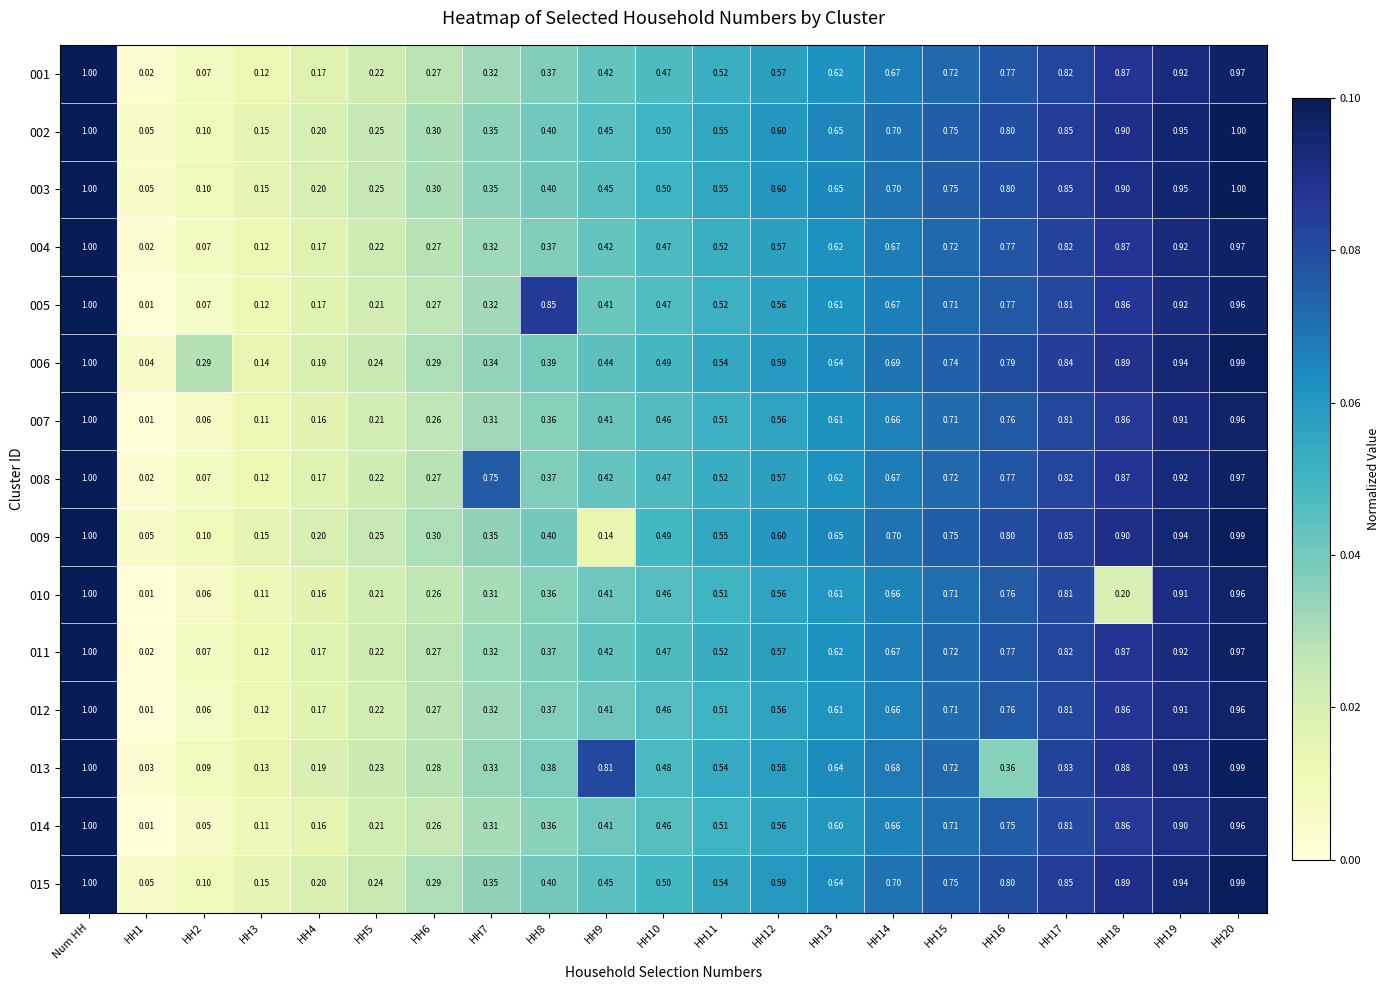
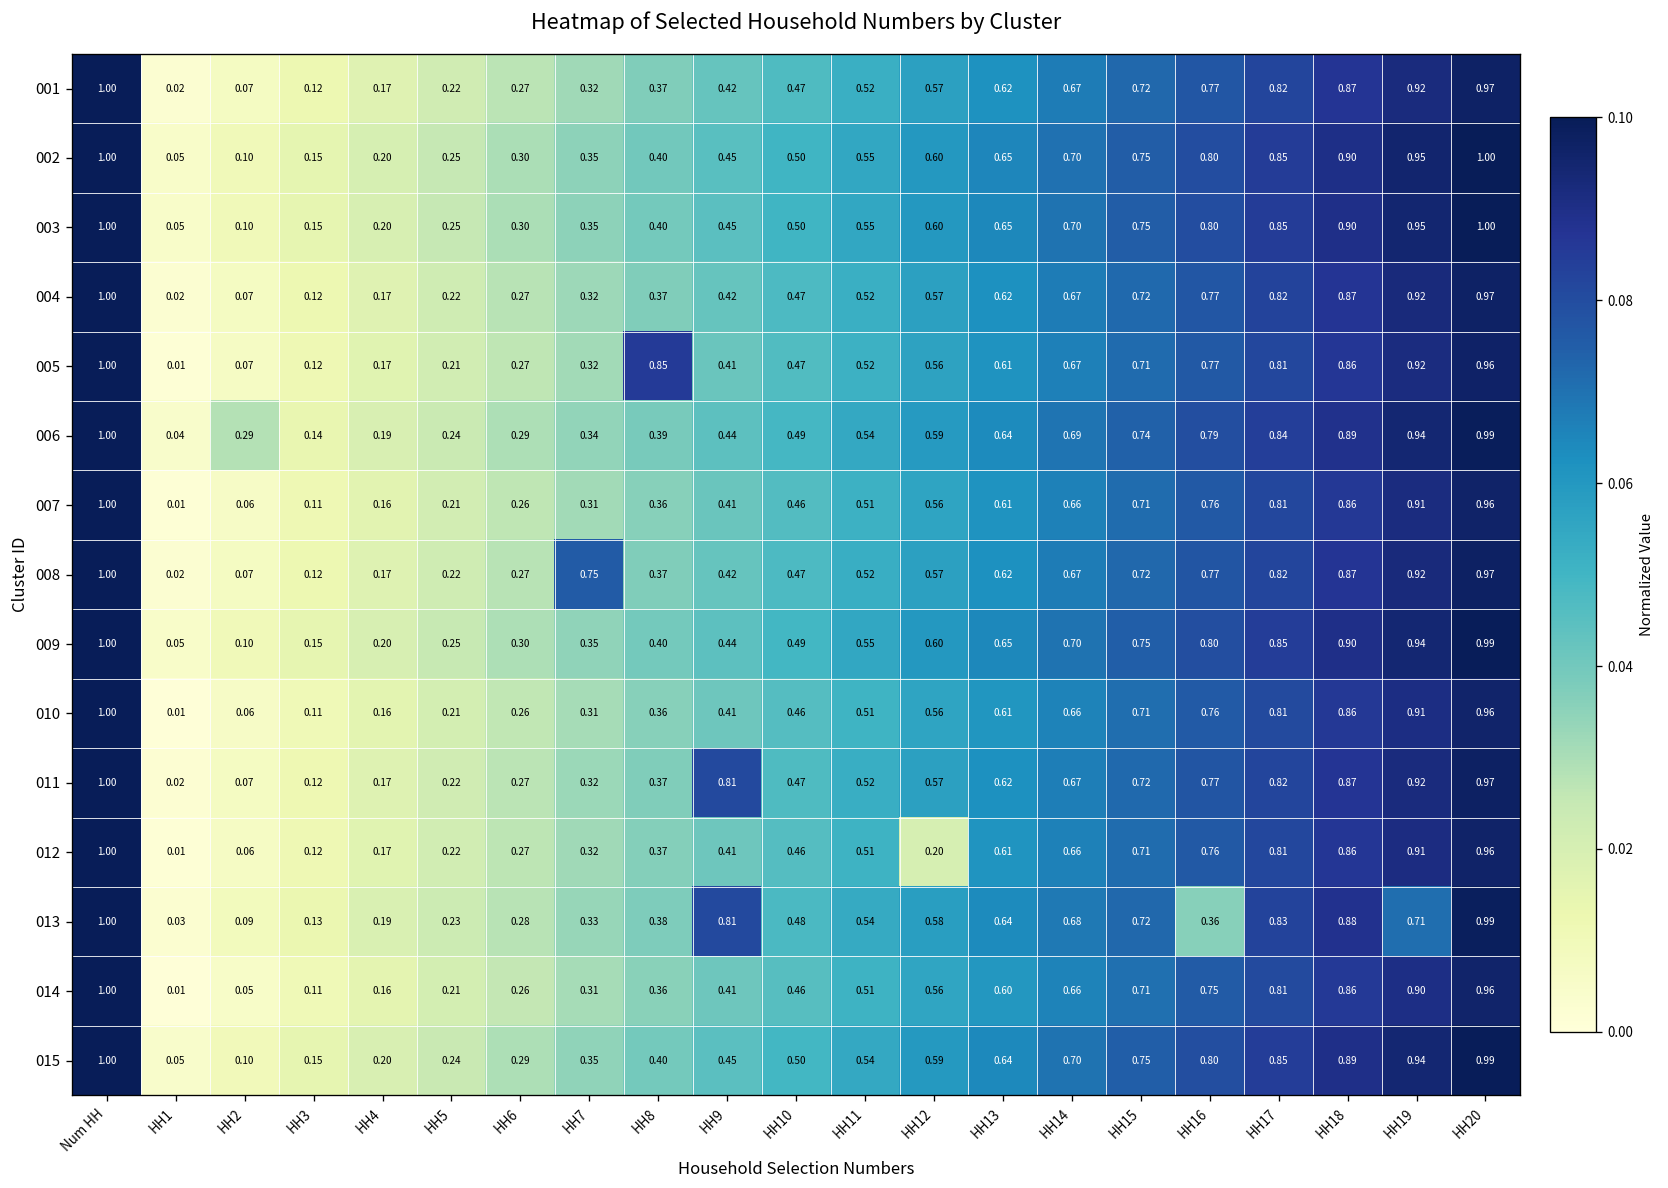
009, HH9: 0.14 -> 0.44
010, HH18: 0.20 -> 0.86
011, HH9: 0.42 -> 0.81
012, HH12: 0.56 -> 0.20
013, HH19: 0.93 -> 0.71
